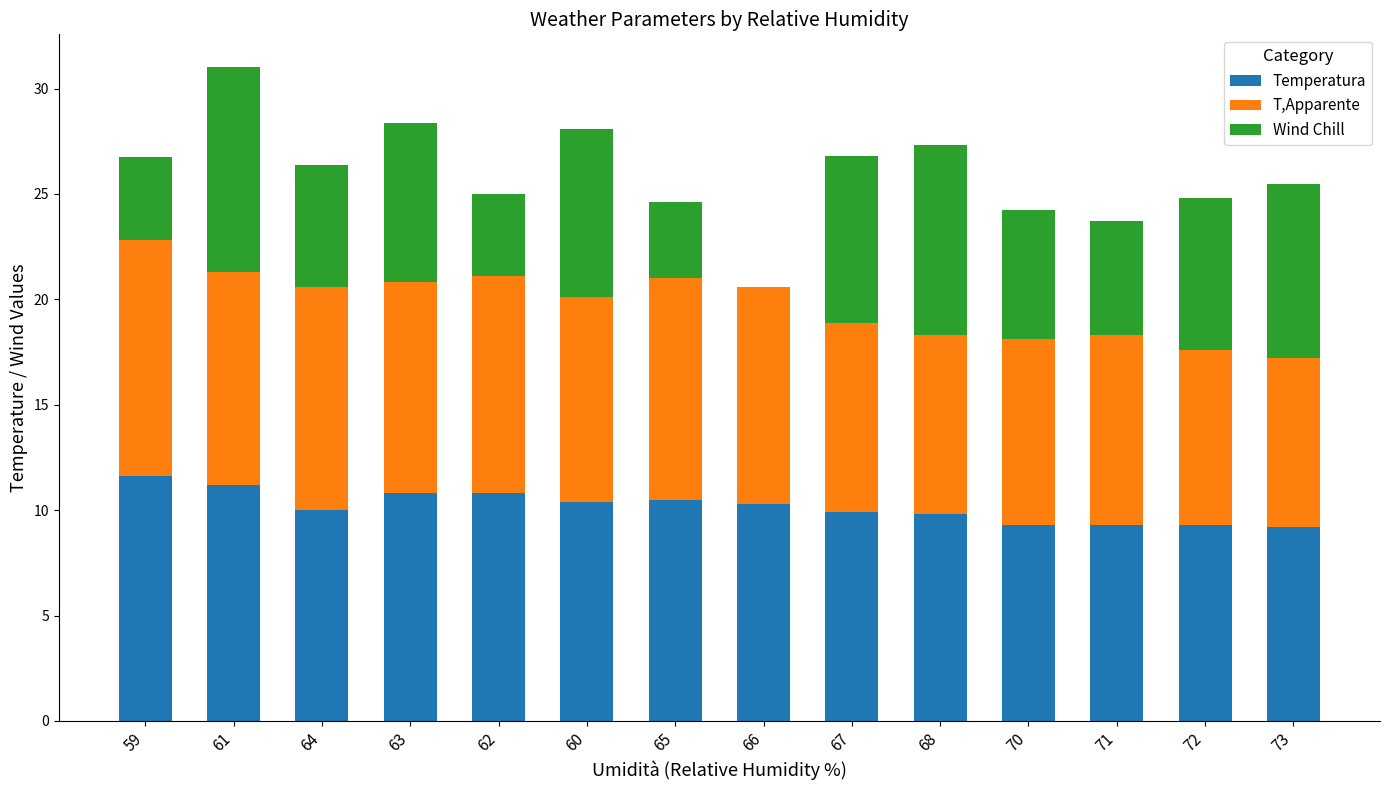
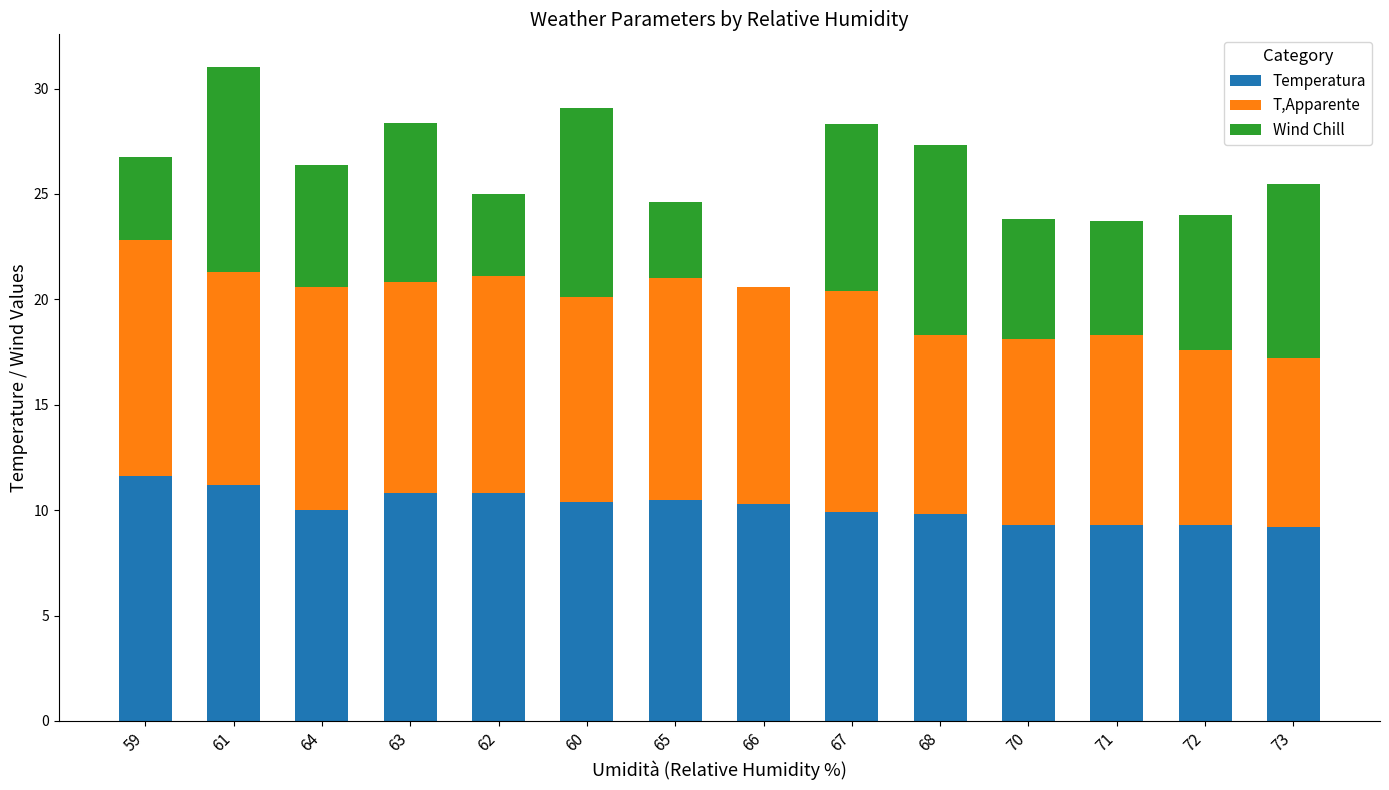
Wind Chill, 60: 8 -> 9
T,Apparente, 67: 9.0 -> 10.5
Wind Chill, 70: 6.1 -> 5.7
Wind Chill, 72: 7.2 -> 6.4
